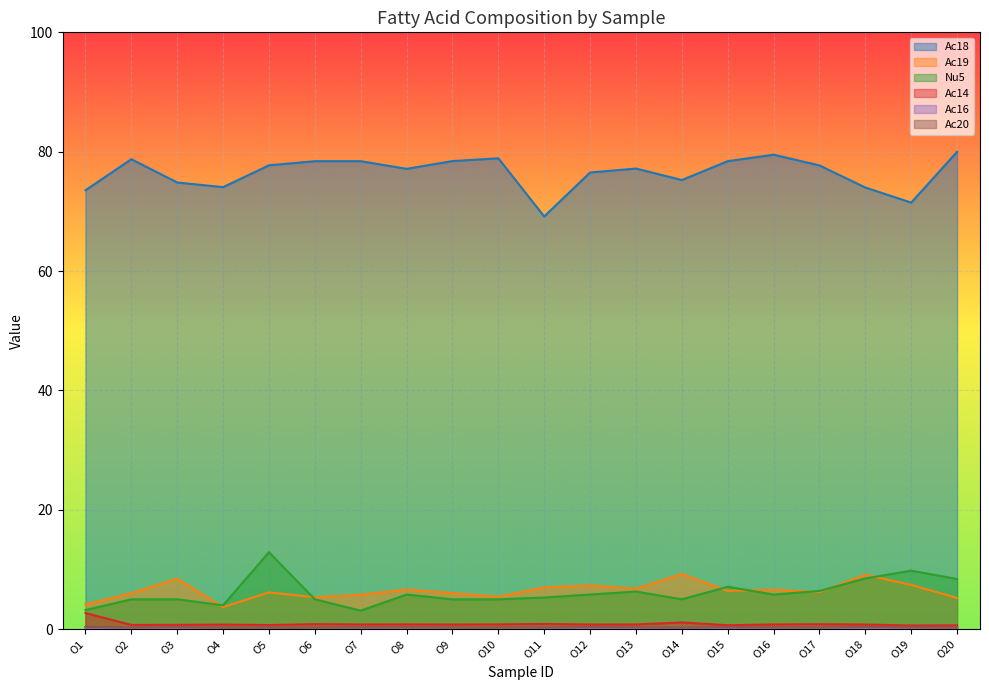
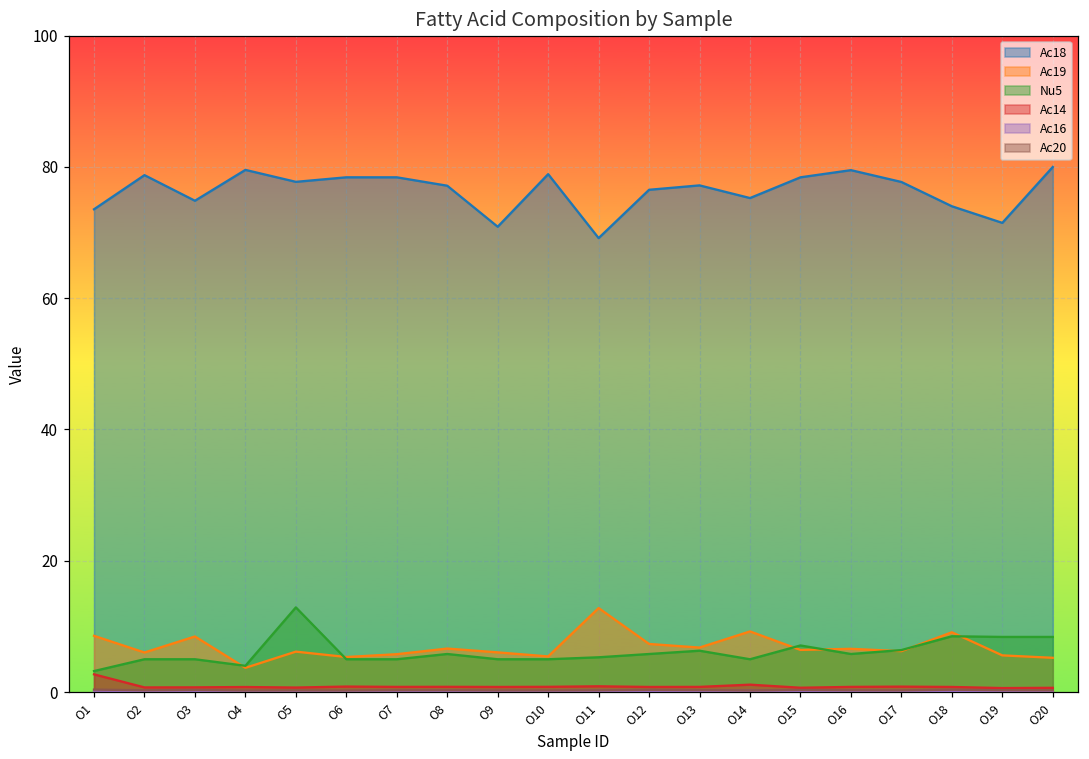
Ac19, O1: 4 -> 9
Ac18, O4: 74 -> 80
Nu5, O7: 3 -> 5
Ac18, O9: 78 -> 71
Ac19, O11: 7 -> 13
Ac19, O19: 7 -> 6
Nu5, O19: 10 -> 8
